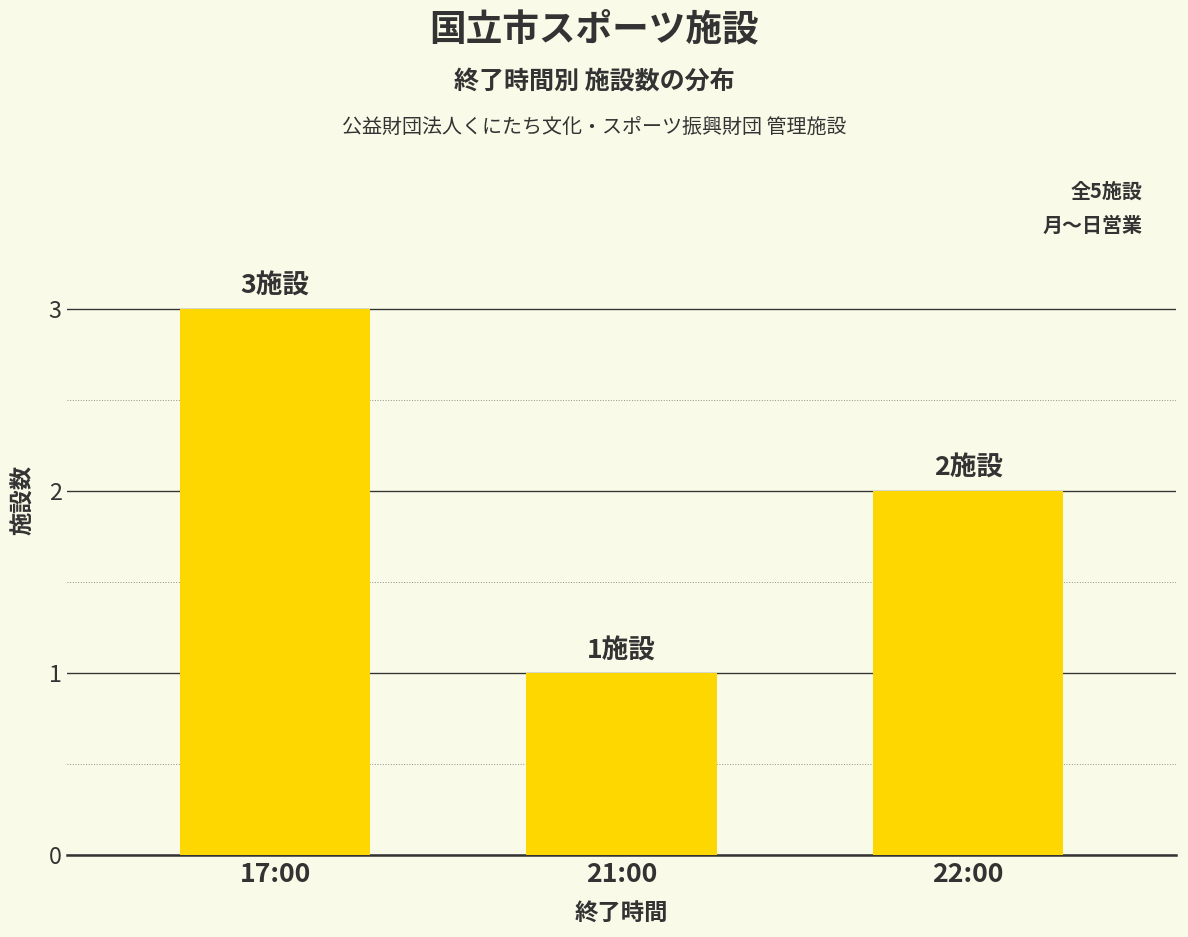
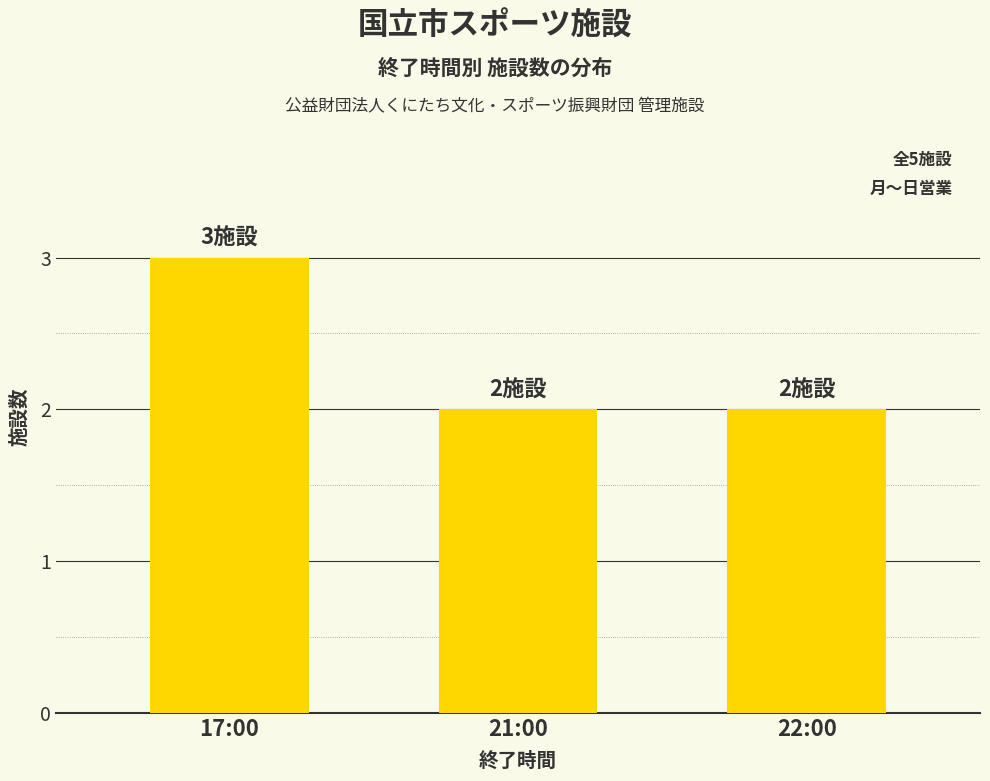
21:00: 1 -> 2
